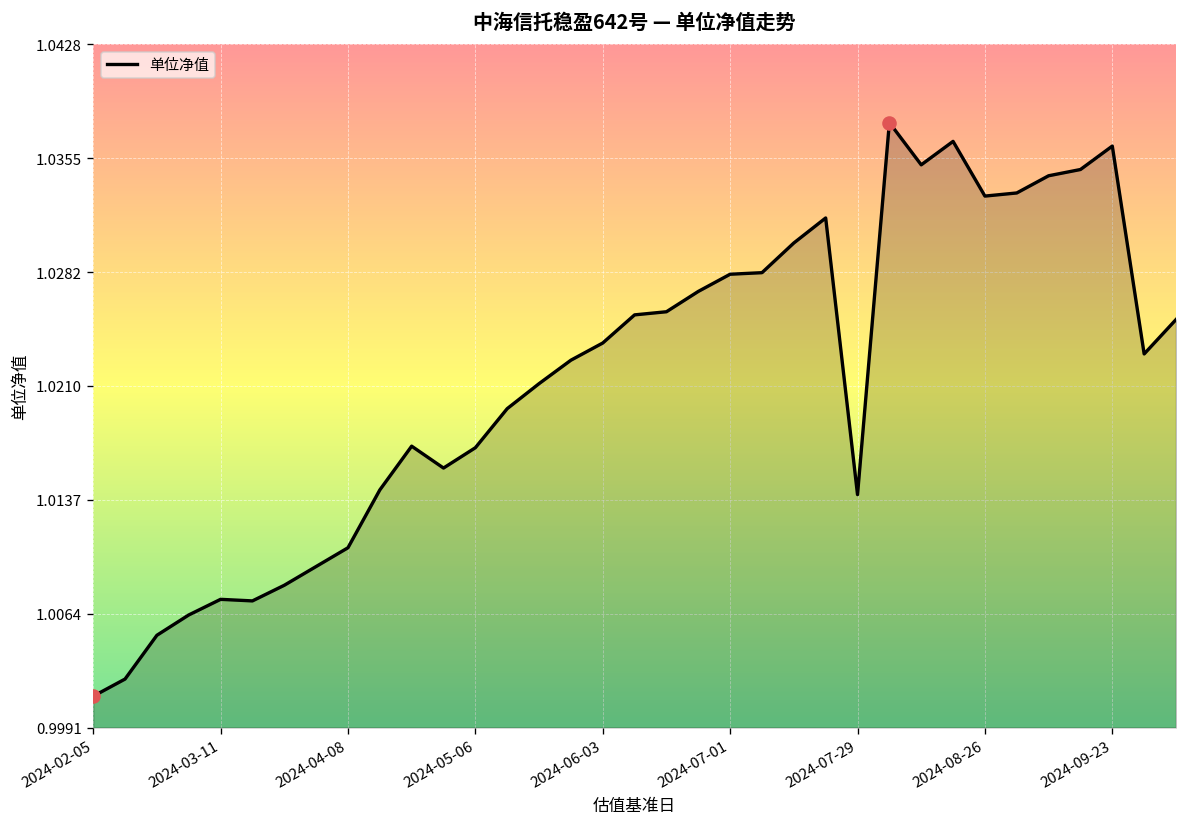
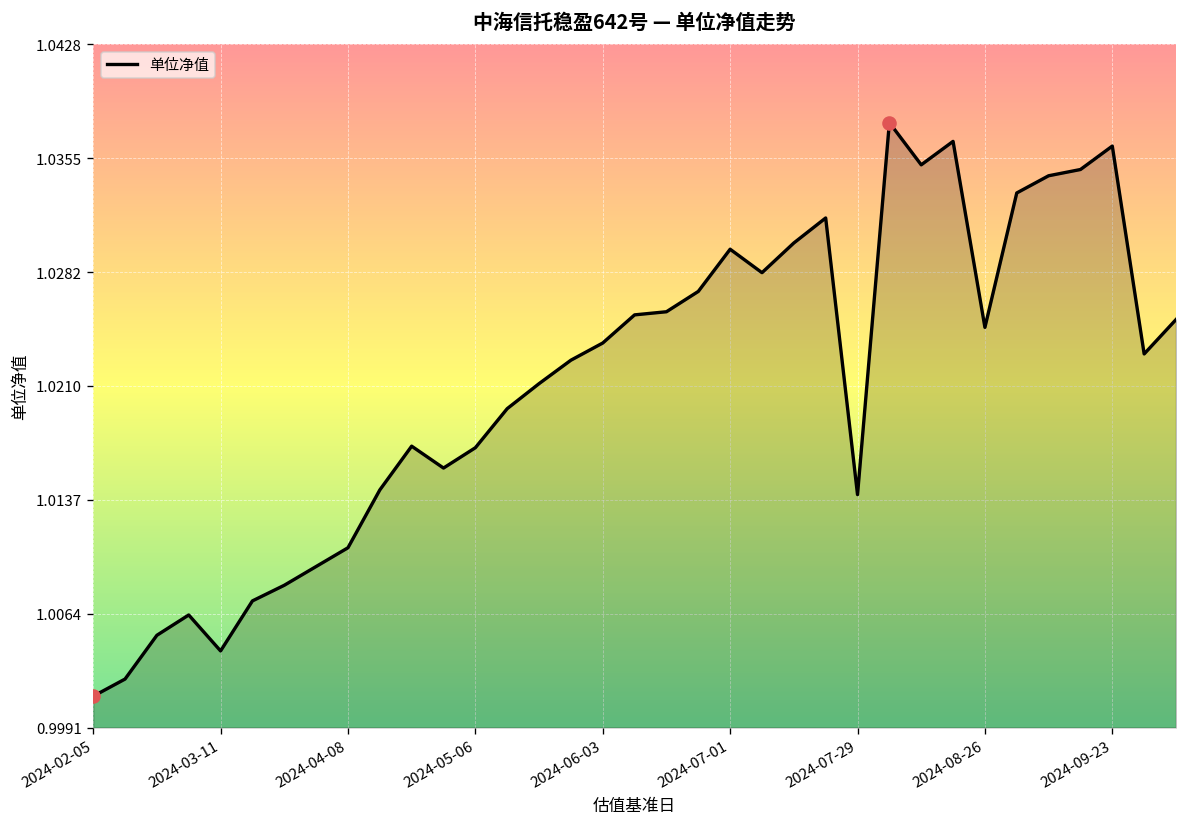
单位净值, 2024-03-11: 1.0073 -> 1.0040
单位净值, 2024-07-01: 1.0281 -> 1.0297
单位净值, 2024-08-26: 1.0331 -> 1.0247
